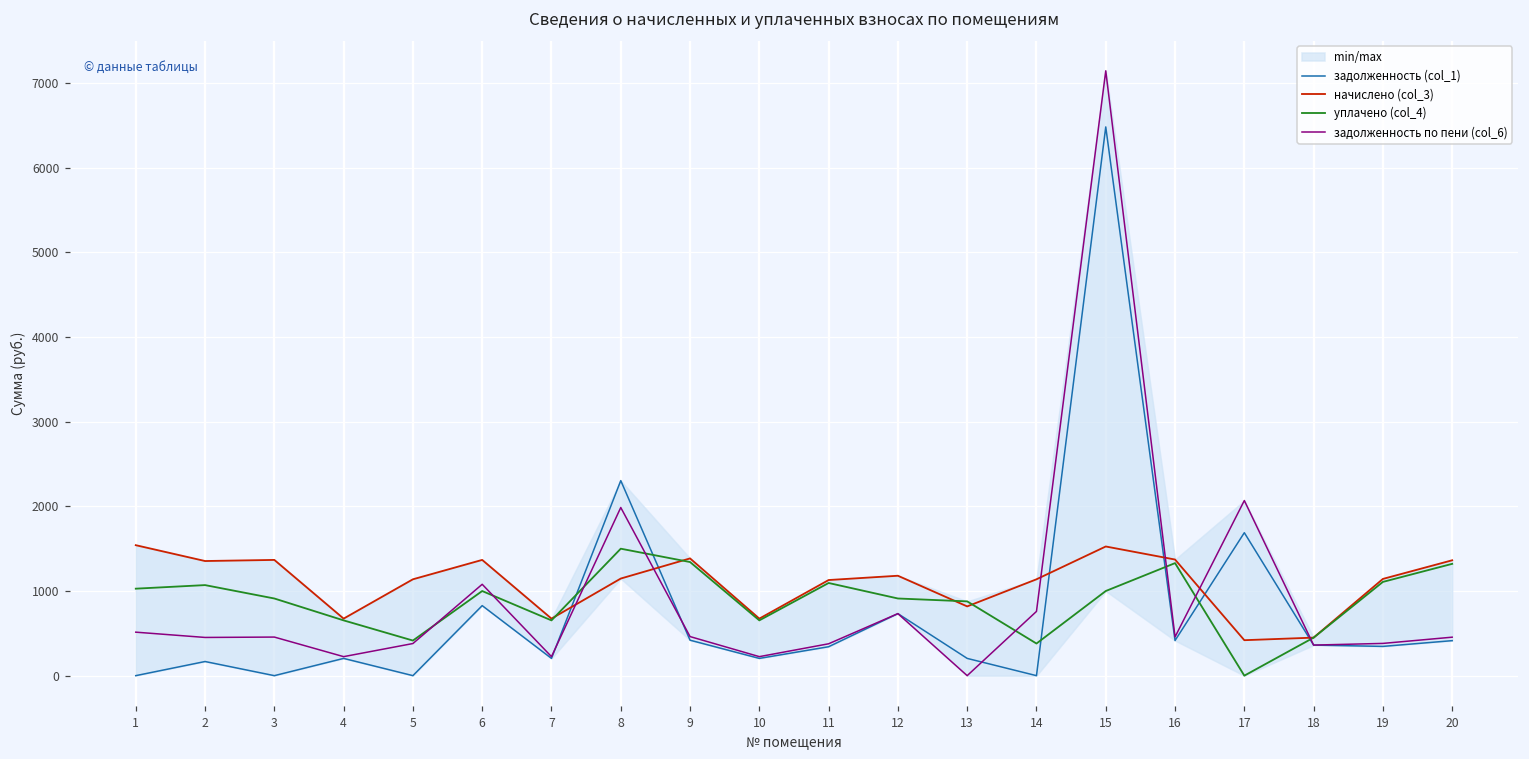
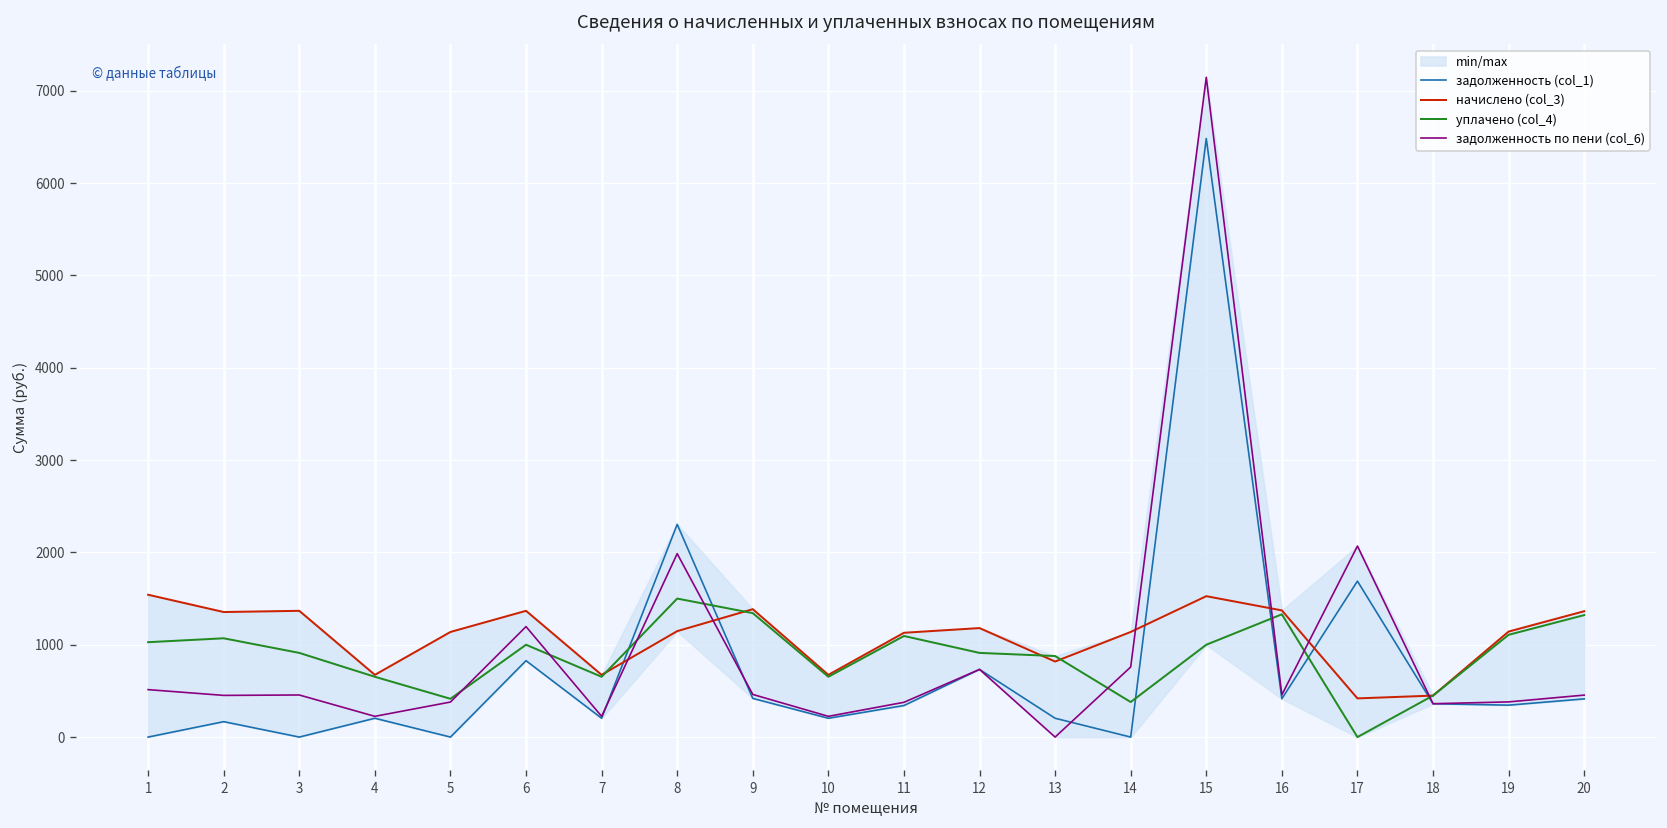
задолженность по пени (col_6), 6: 1100 -> 1200
